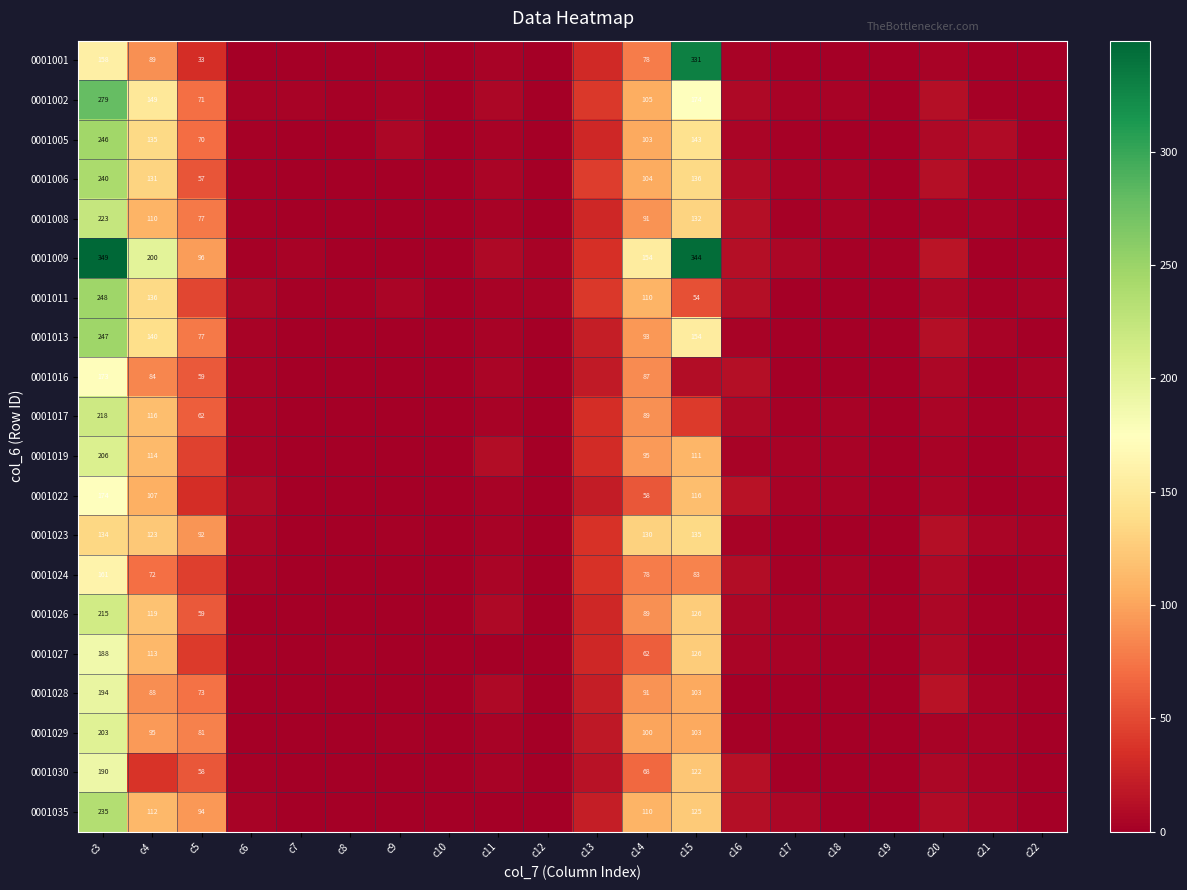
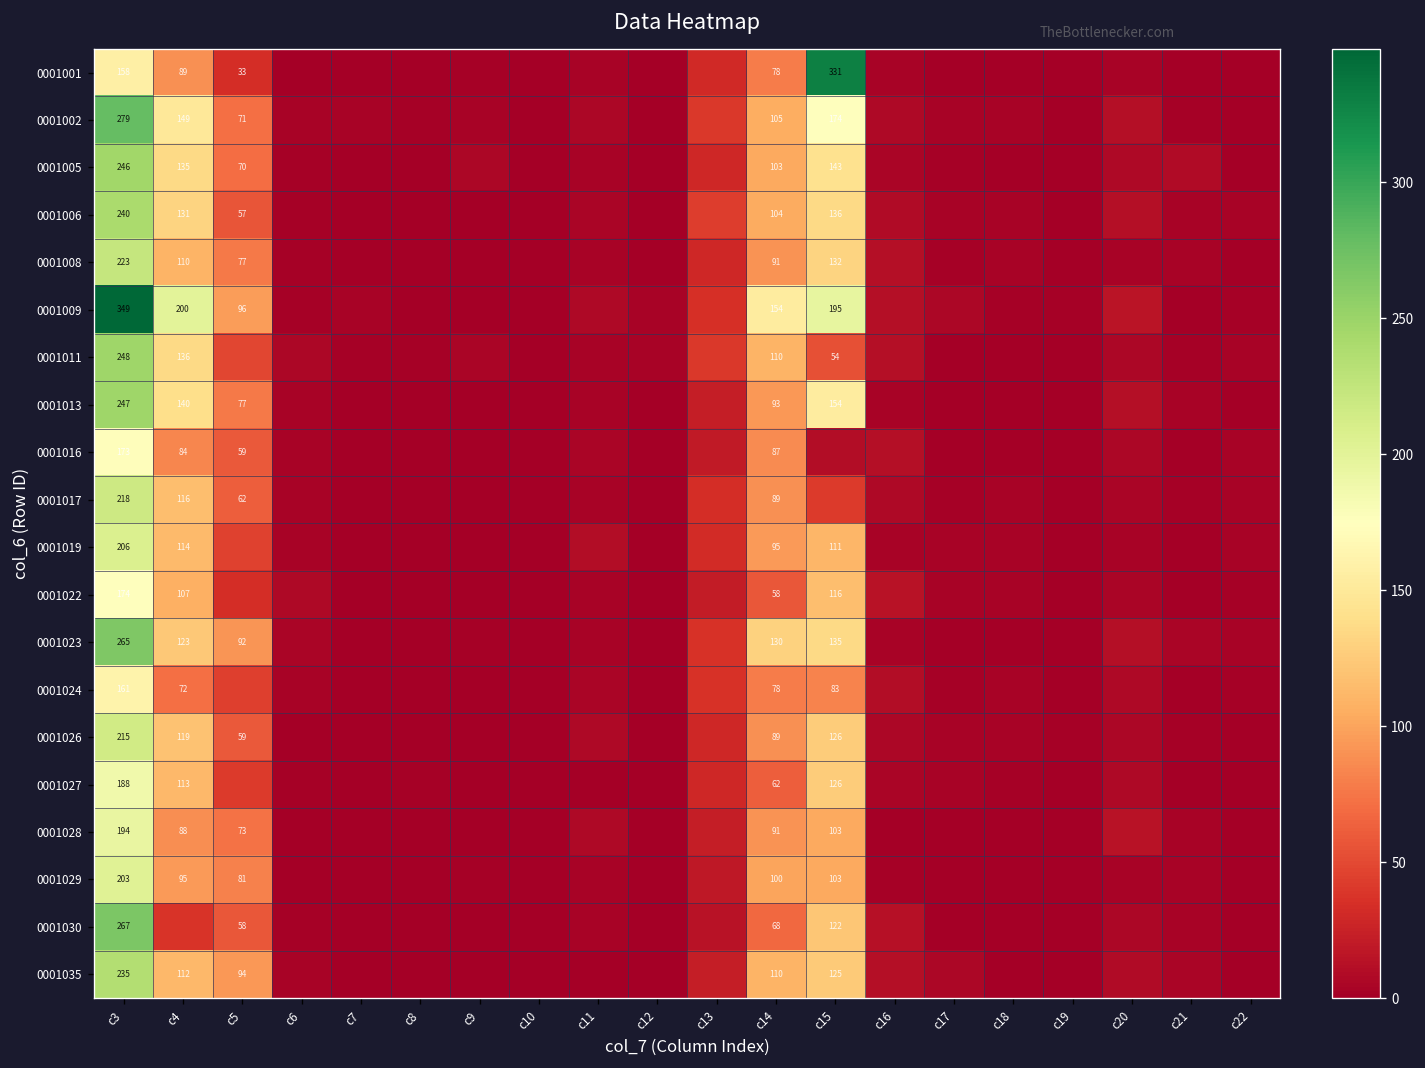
0001009, c15: 344 -> 195
0001023, c3: 134 -> 265
0001030, c3: 190 -> 267
